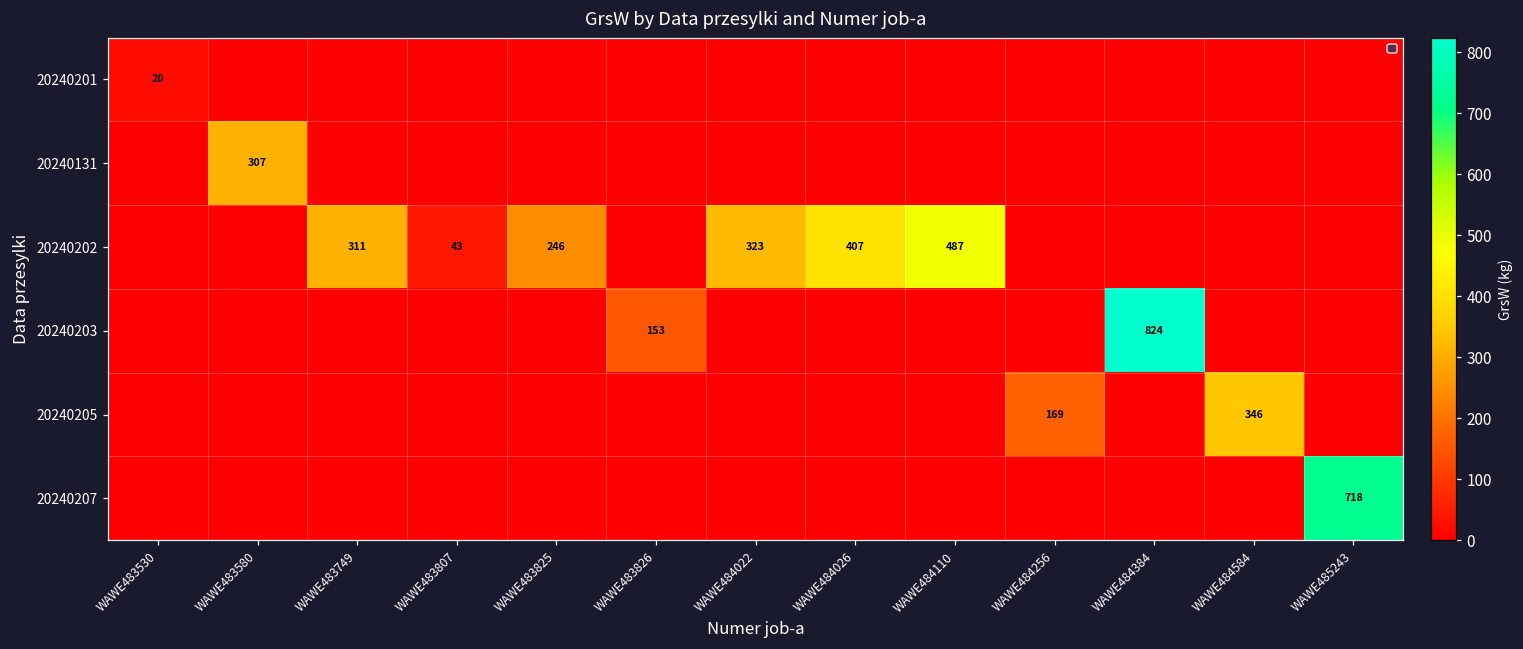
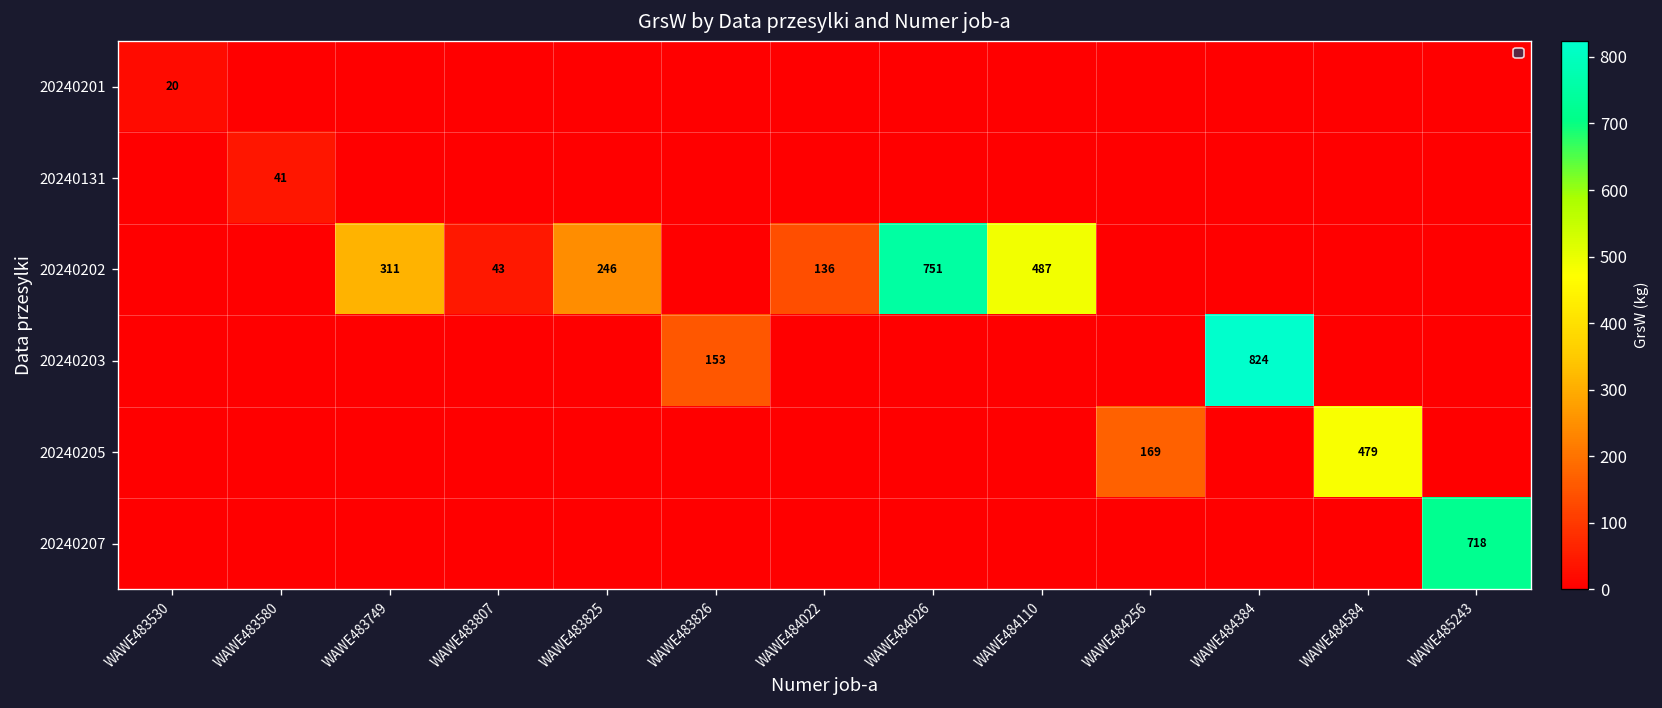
20240131, WAWE483580: 307 -> 41
20240202, WAWE484022: 323 -> 136
20240202, WAWE484026: 407 -> 751
20240205, WAWE484584: 346 -> 479
